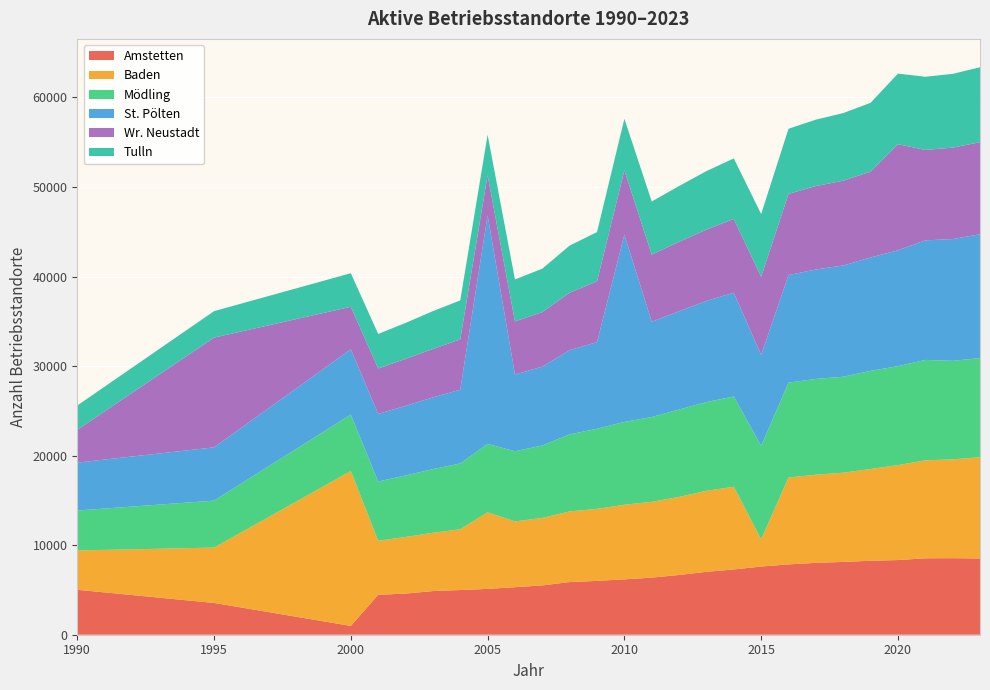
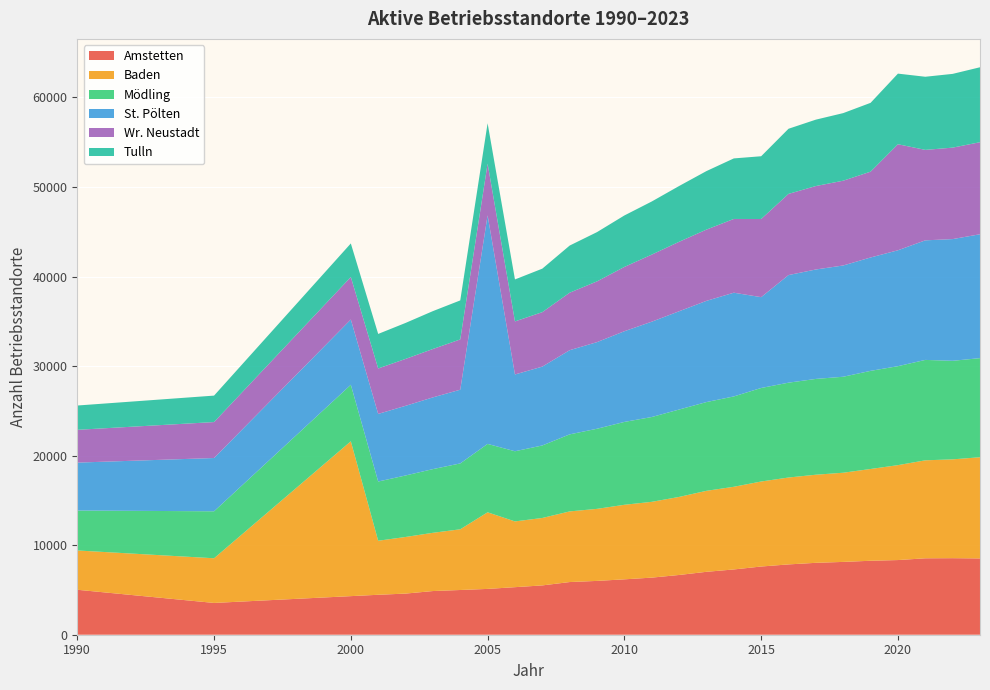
Baden, 1995: 6000 -> 5000
Wr. Neustadt, 1995: 12000 -> 4000
Amstetten, 2000: 1000 -> 4000
Wr. Neustadt, 2005: 4000 -> 6000
St. Pölten, 2010: 21000 -> 10000
Baden, 2015: 3000 -> 9000
